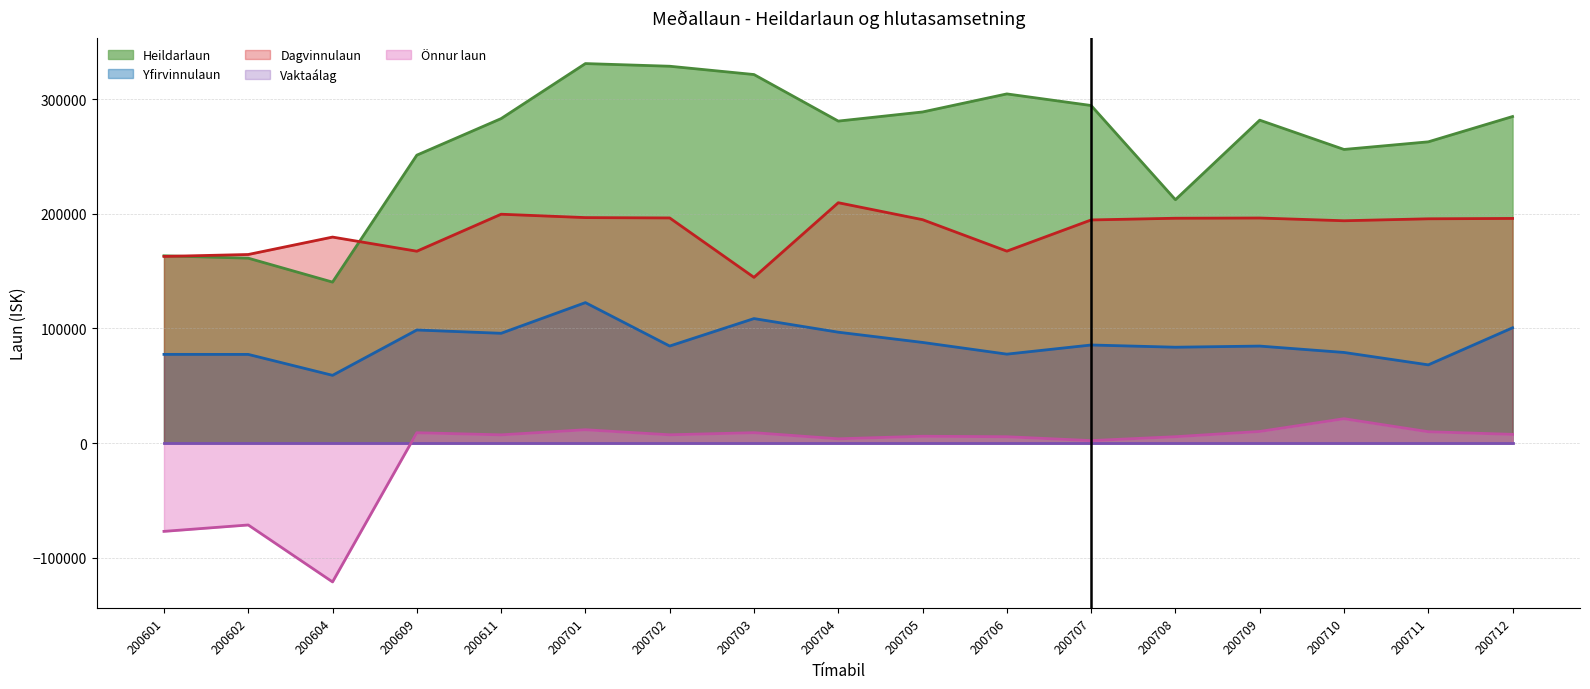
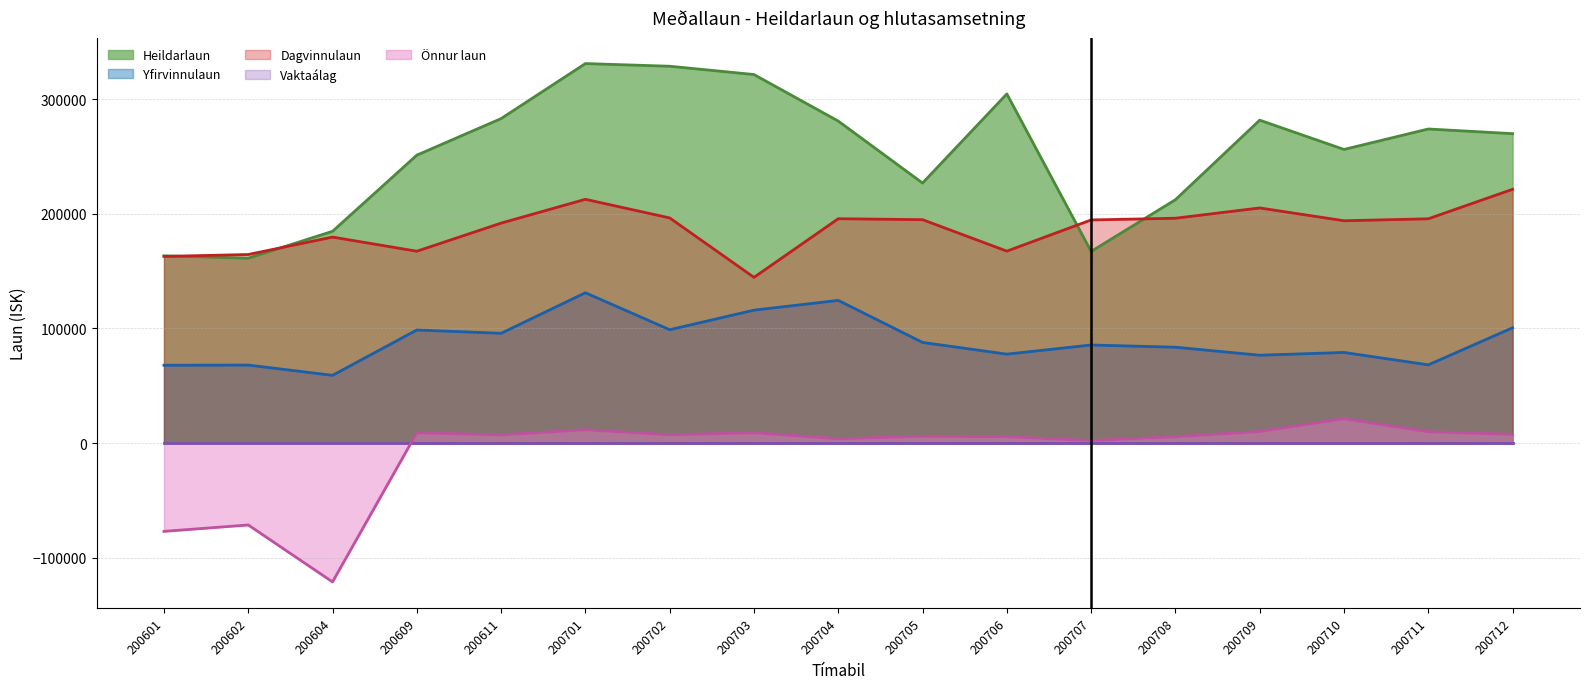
Yfirvinnulaun, 200601: 77000 -> 68000
Yfirvinnulaun, 200602: 77000 -> 68000
Heildarlaun, 200604: 140000 -> 185000
Dagvinnulaun, 200611: 200000 -> 192000
Yfirvinnulaun, 200701: 123000 -> 131000
Dagvinnulaun, 200701: 197000 -> 213000
Yfirvinnulaun, 200702: 85000 -> 99000
Yfirvinnulaun, 200703: 109000 -> 116000
Yfirvinnulaun, 200704: 97000 -> 124000
Dagvinnulaun, 200704: 210000 -> 196000
Heildarlaun, 200705: 289000 -> 227000
Heildarlaun, 200707: 294000 -> 167000
Yfirvinnulaun, 200709: 85000 -> 77000
Dagvinnulaun, 200709: 196000 -> 205000
Heildarlaun, 200711: 263000 -> 274000
Heildarlaun, 200712: 285000 -> 270000
Dagvinnulaun, 200712: 196000 -> 221000
